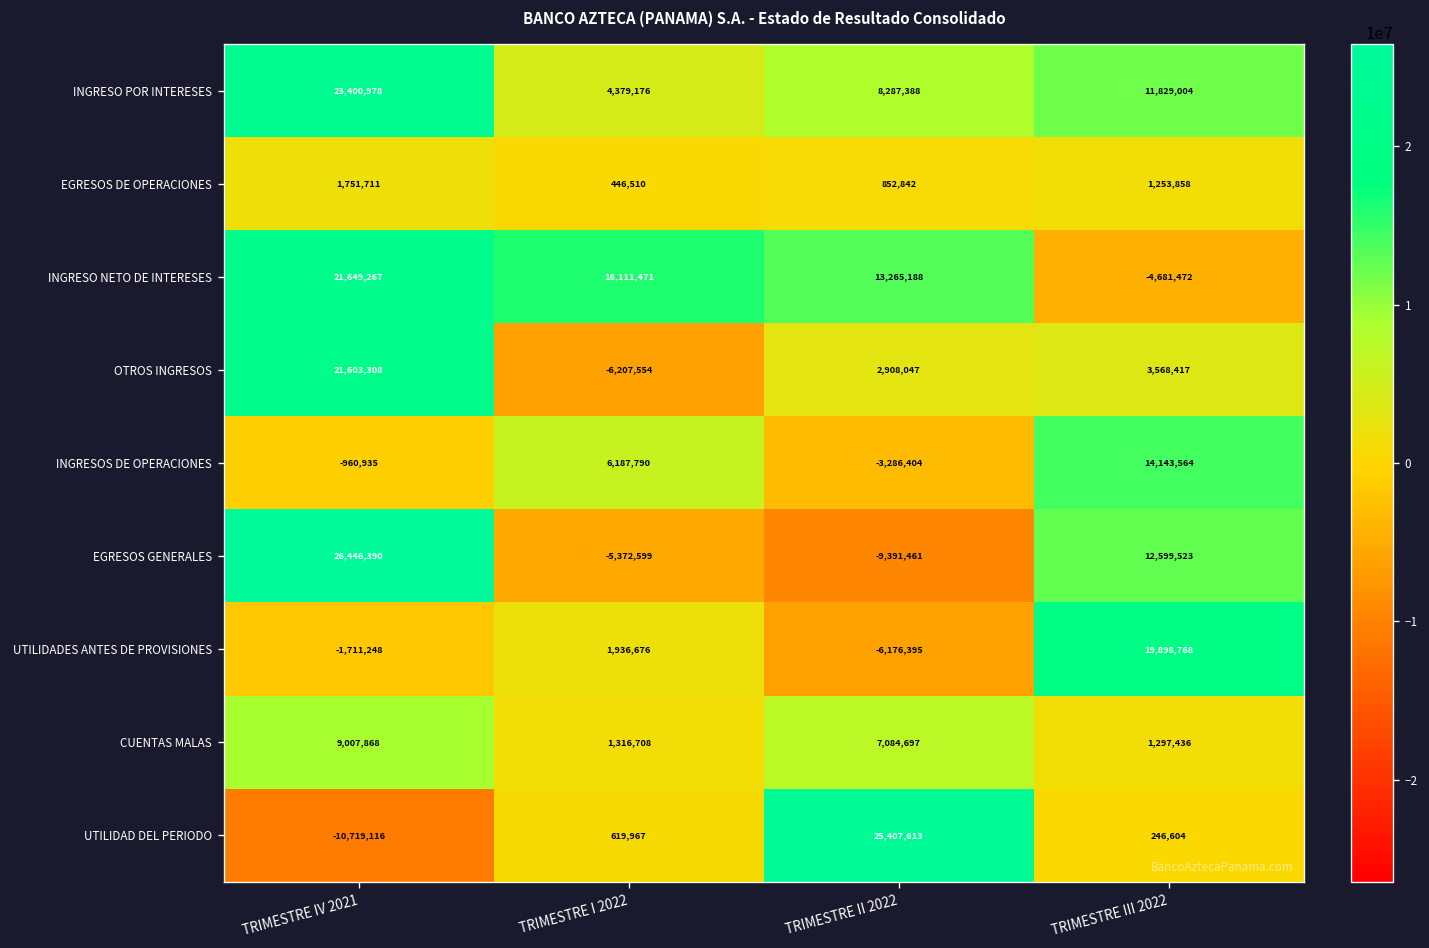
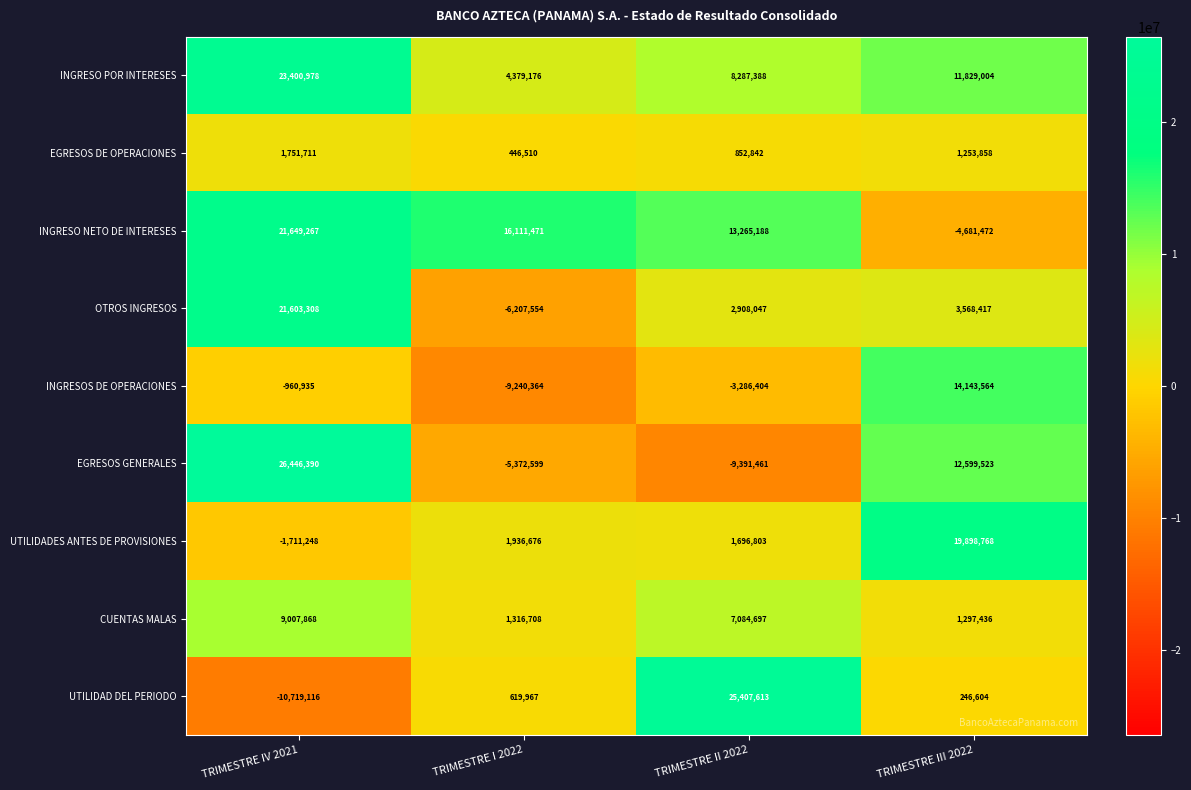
INGRESOS DE OPERACIONES, TRIMESTRE I 2022: 6,187,790 -> -9,240,364
UTILIDADES ANTES DE PROVISIONES, TRIMESTRE II 2022: -6,176,395 -> 1,696,803
